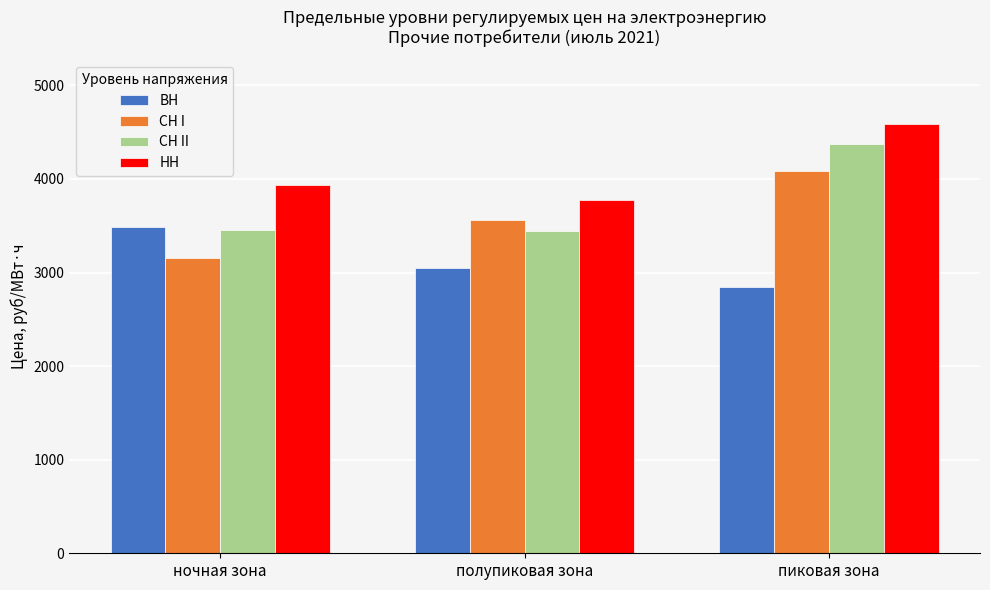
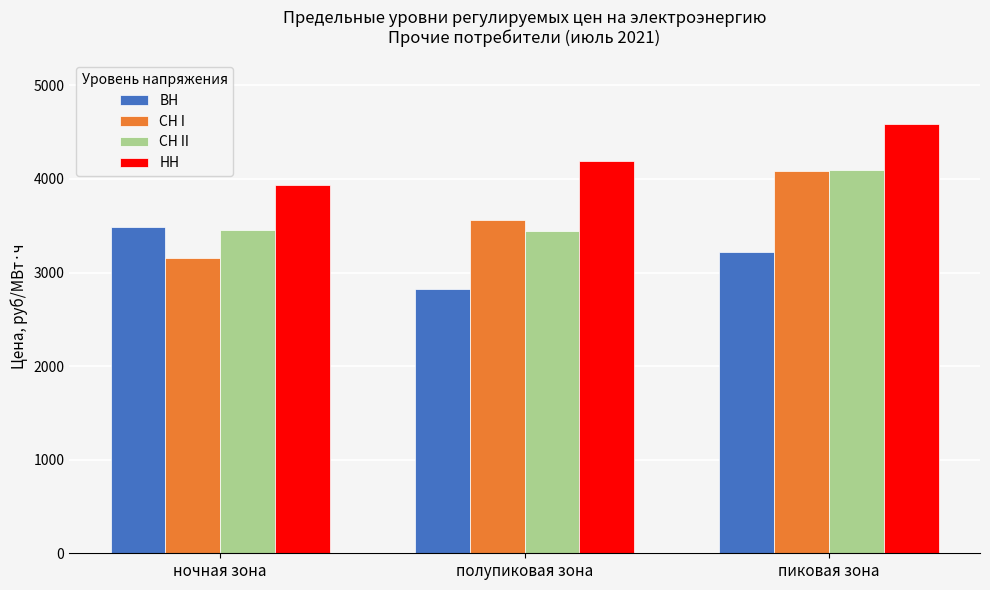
ВН, полупиковая зона: 3000 -> 2800
НН, полупиковая зона: 3800 -> 4200
ВН, пиковая зона: 2900 -> 3200
СН II, пиковая зона: 4400 -> 4100
